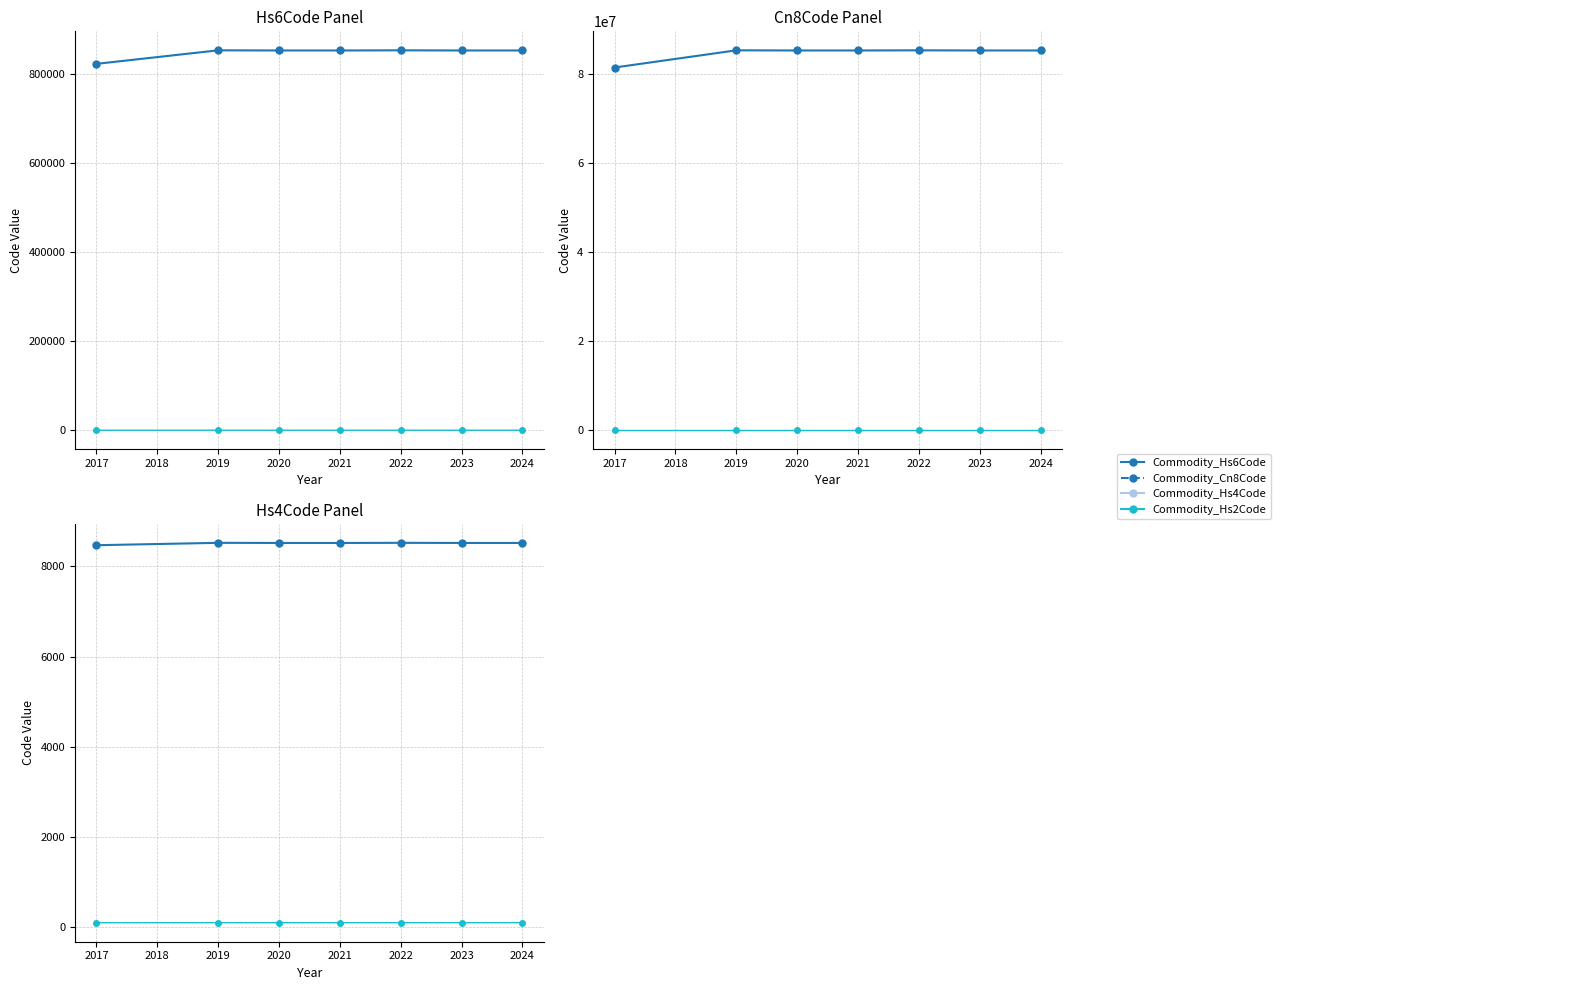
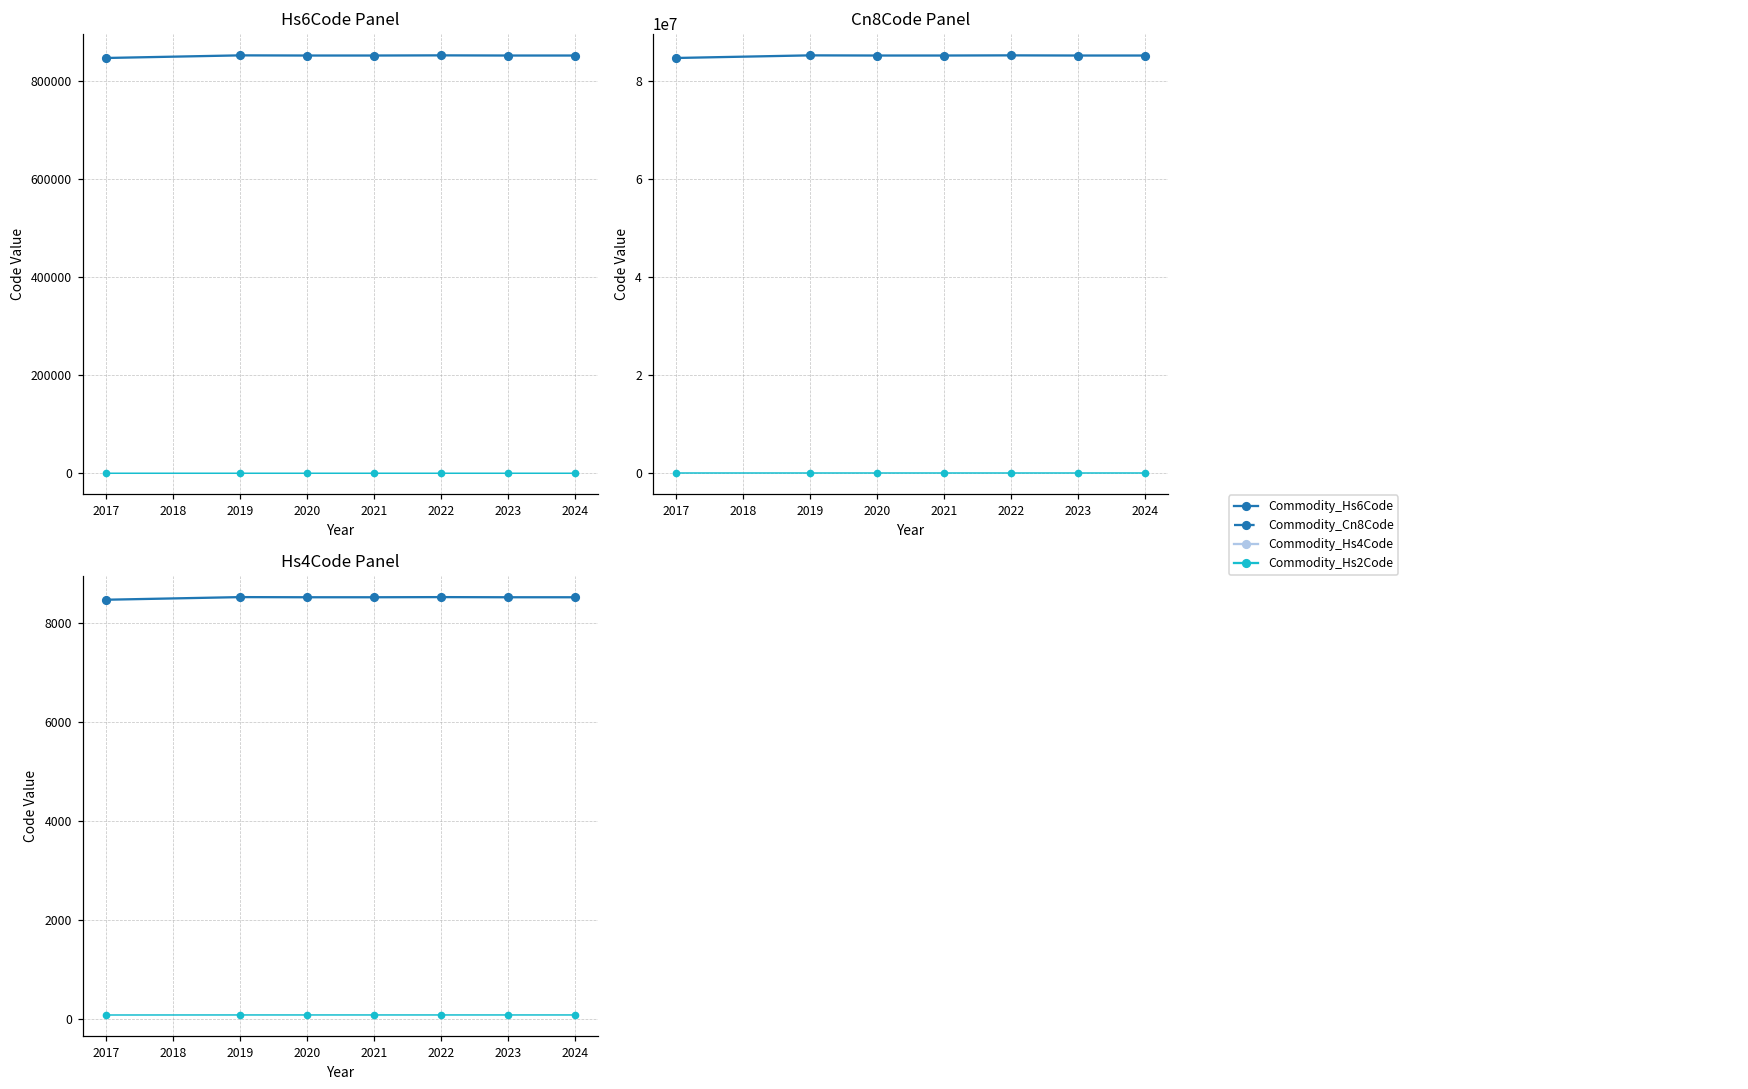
Hs6Code Panel, Commodity_Hs6Code, 2017: 820000 -> 850000
Cn8Code Panel, Commodity_Cn8Code, 2017: 81000000 -> 85000000
